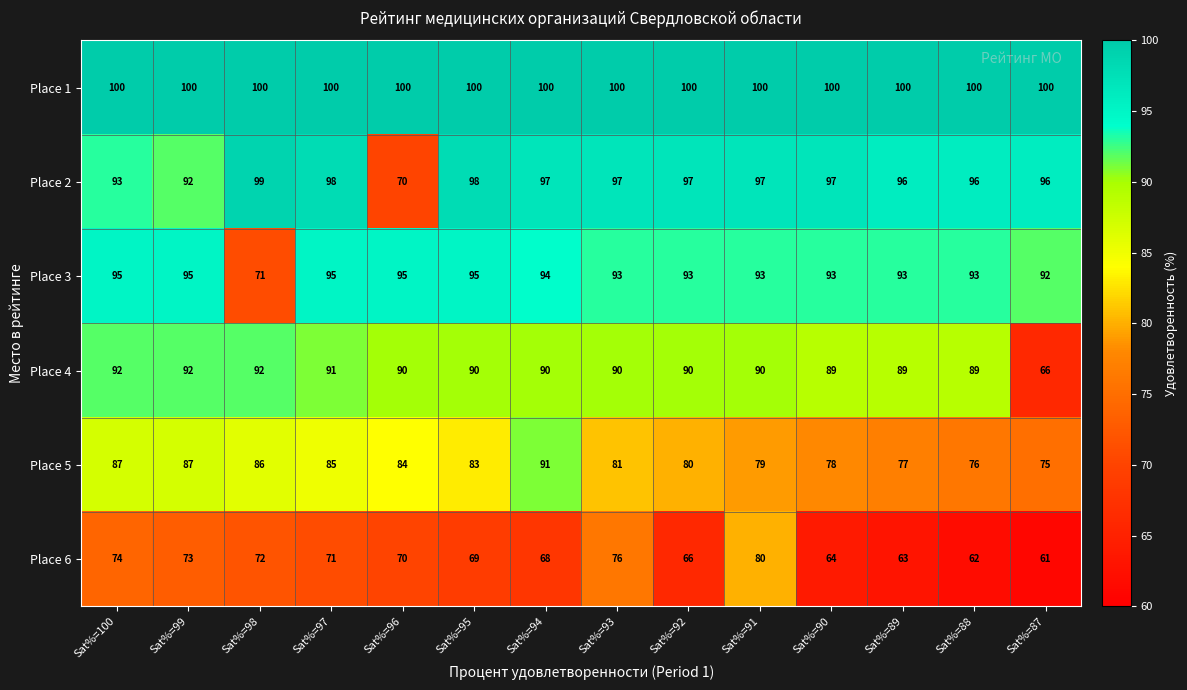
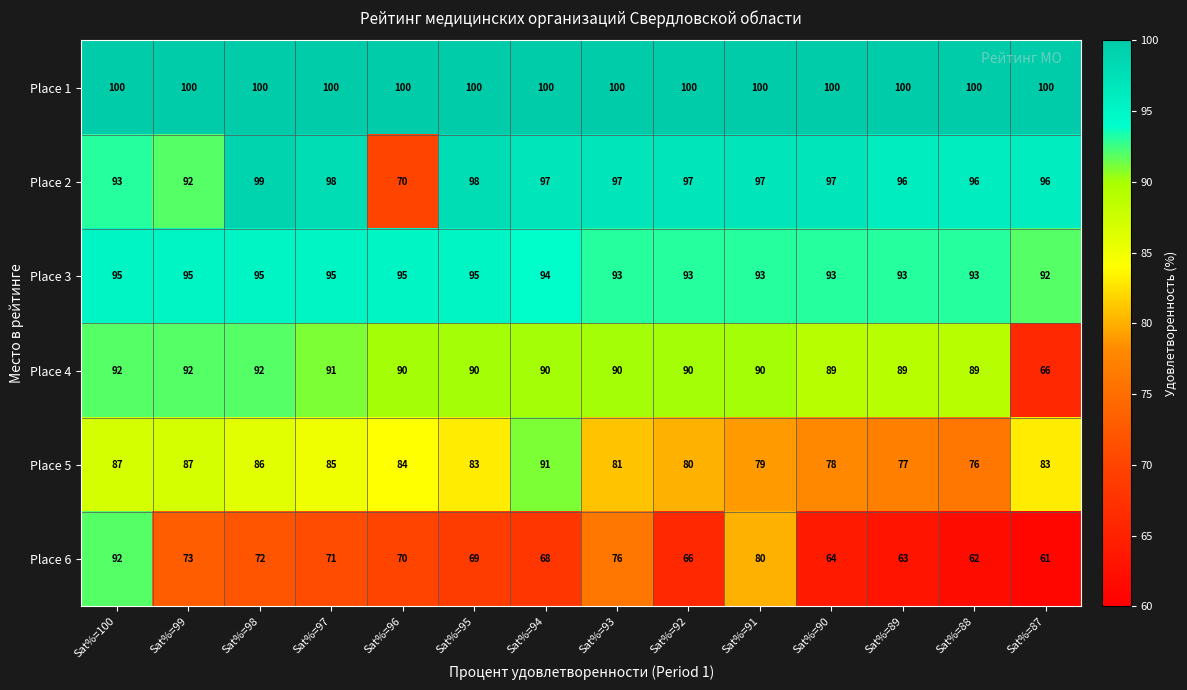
Place 3, Sat%=98: 71 -> 95
Place 5, Sat%=87: 75 -> 83
Place 6, Sat%=100: 74 -> 92
